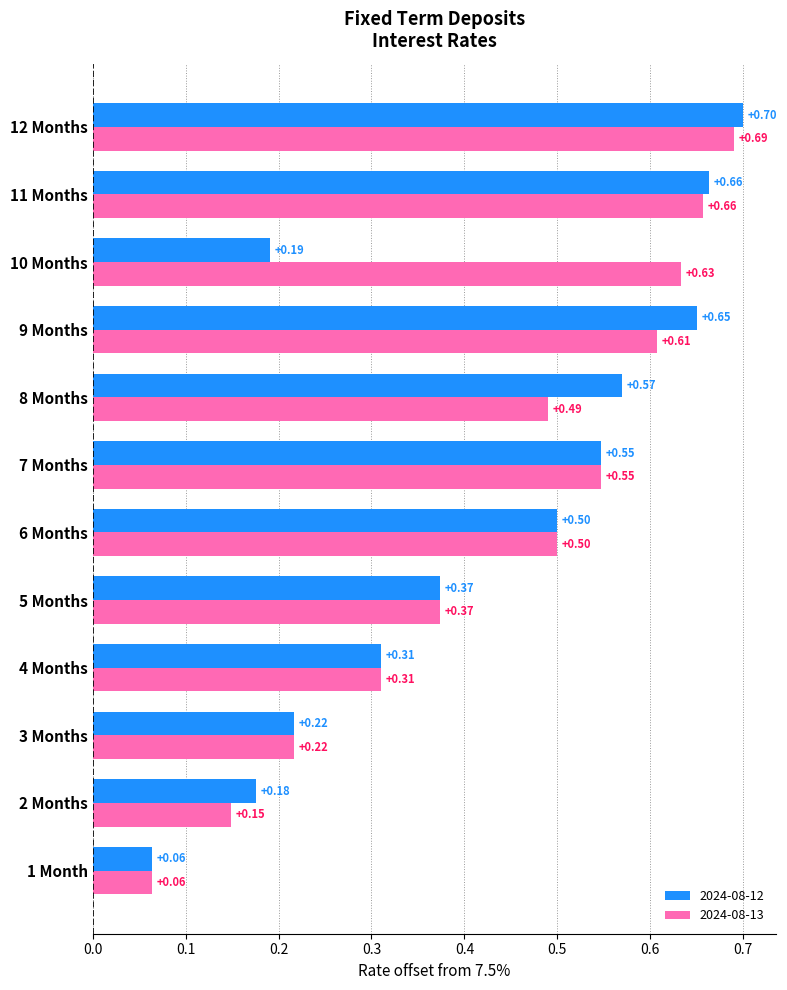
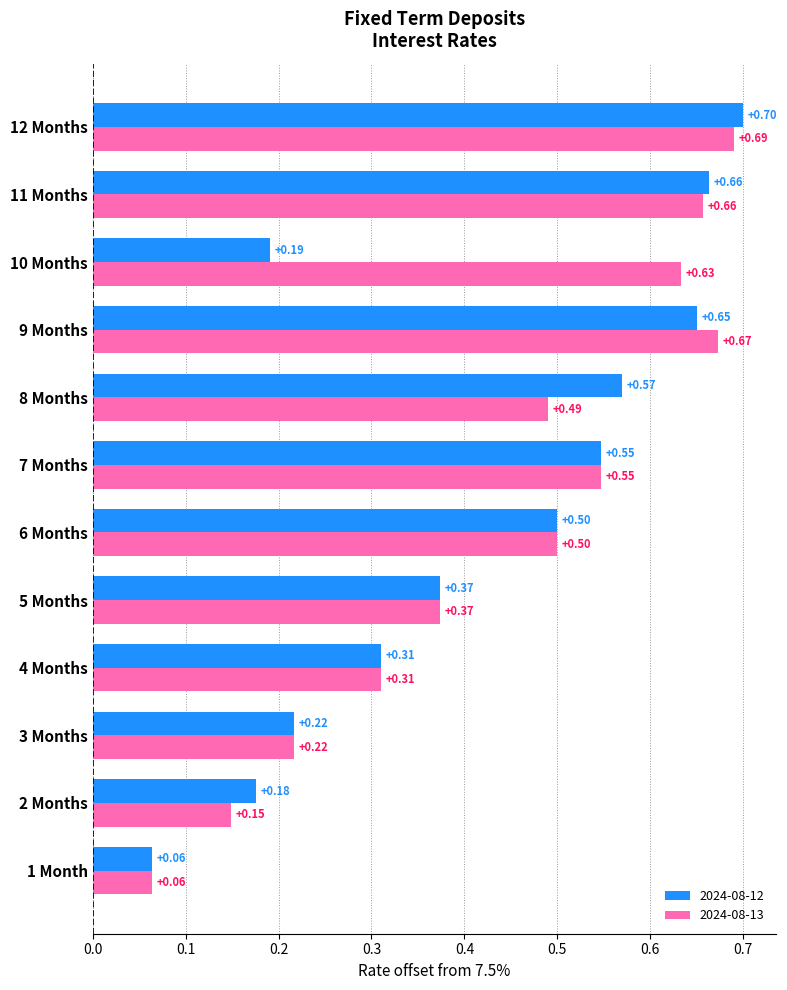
2024-08-13, 9 Months: +0.61 -> +0.67
